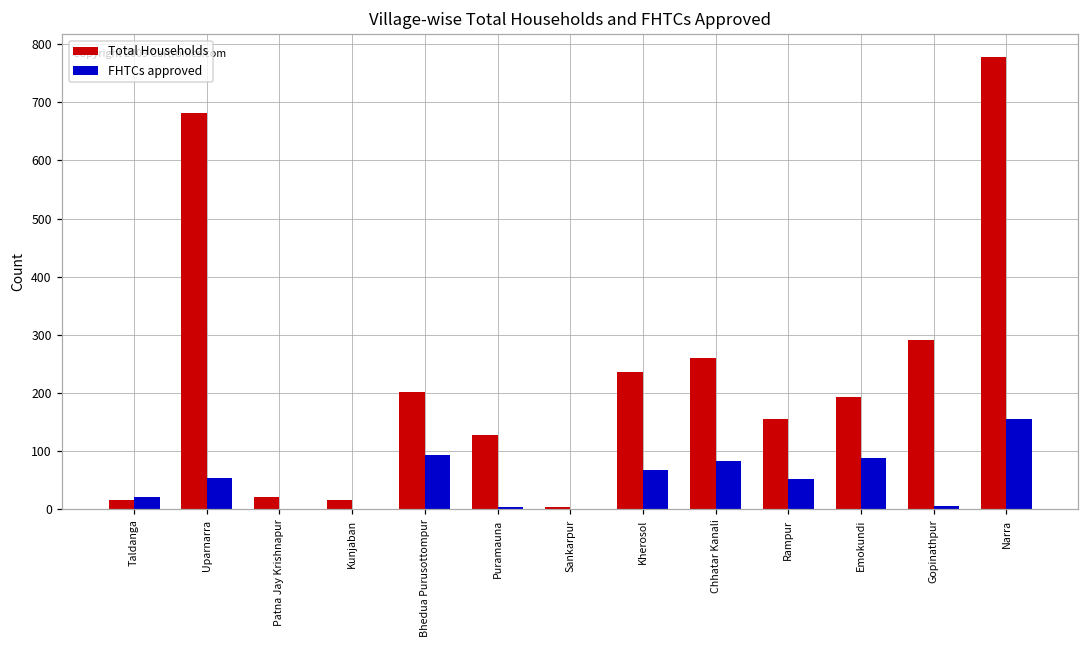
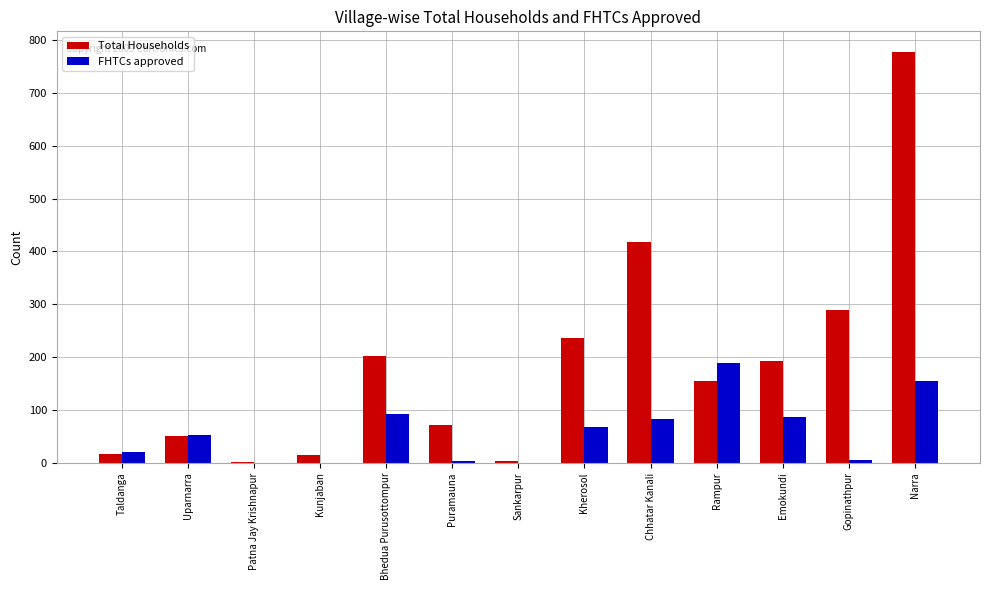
Total Households, Uparnarra: 680 -> 50
Total Households, Patna Jay Krishnapur: 20 -> 0
Total Households, Puramauna: 130 -> 70
Total Households, Chhatar Kanali: 260 -> 420
FHTCs approved, Rampur: 50 -> 190
